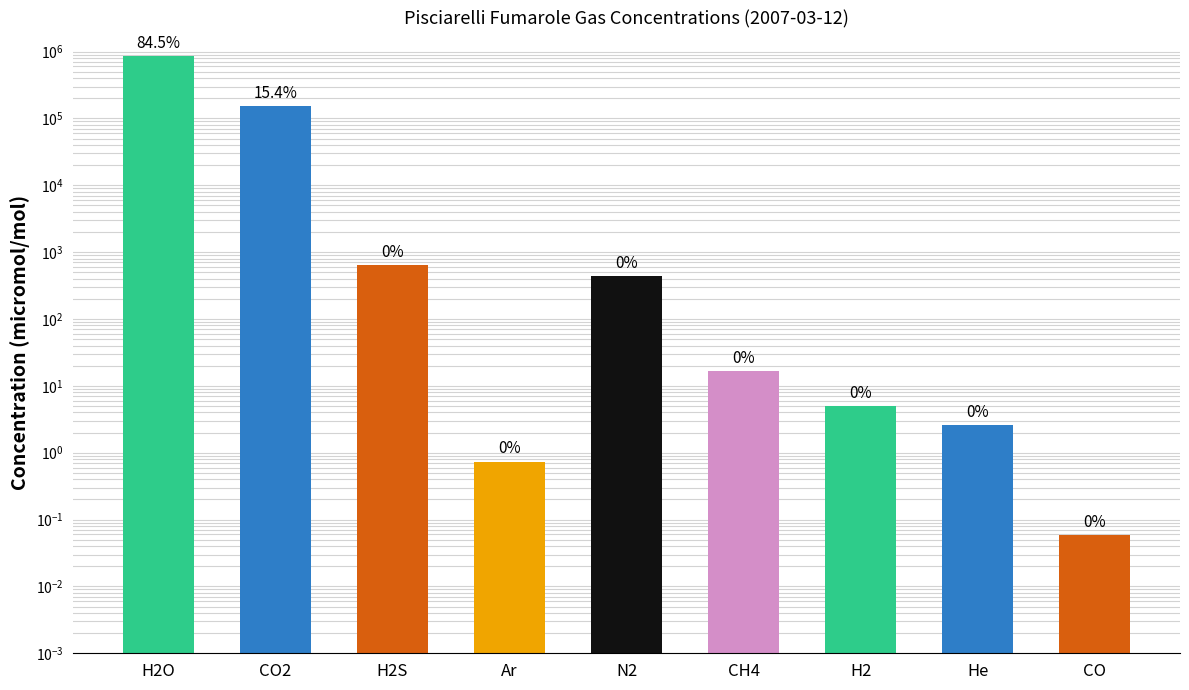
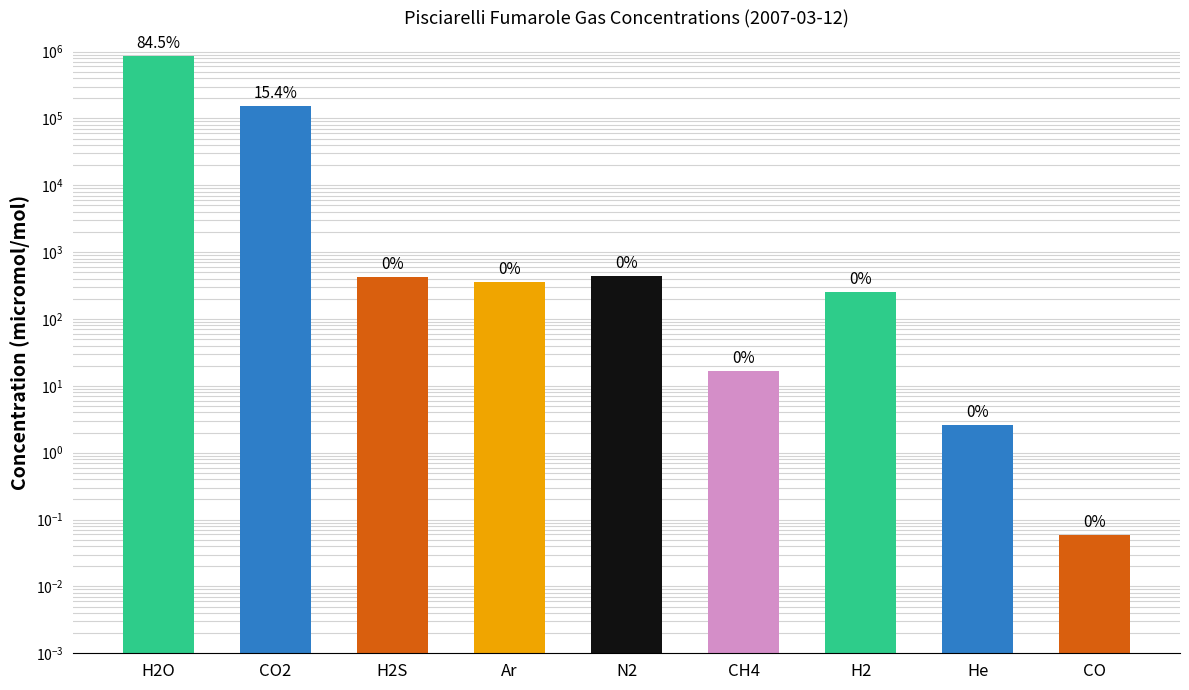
H2S: 600 -> 400
Ar: 0.7 -> 400
H2: 5 -> 250
